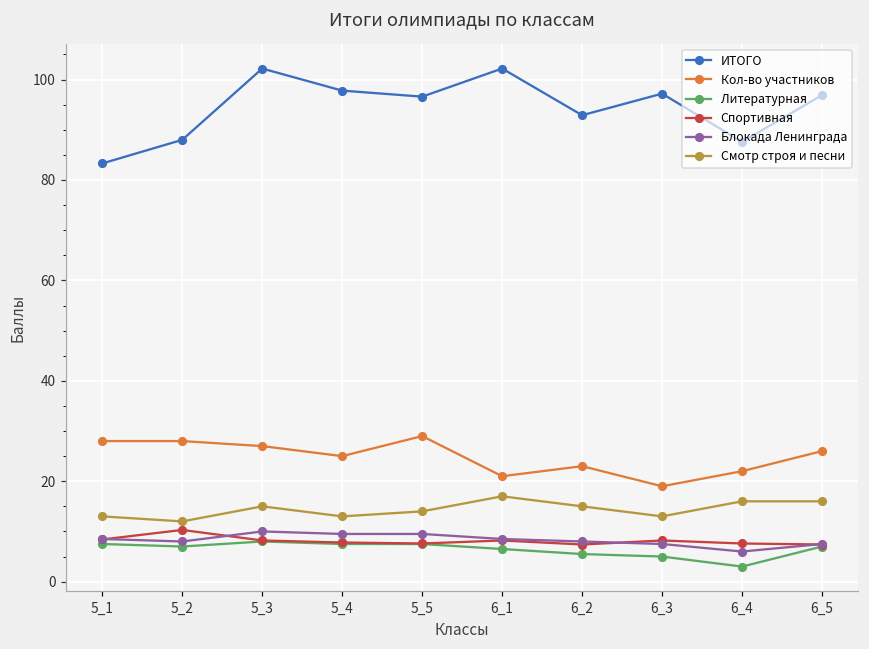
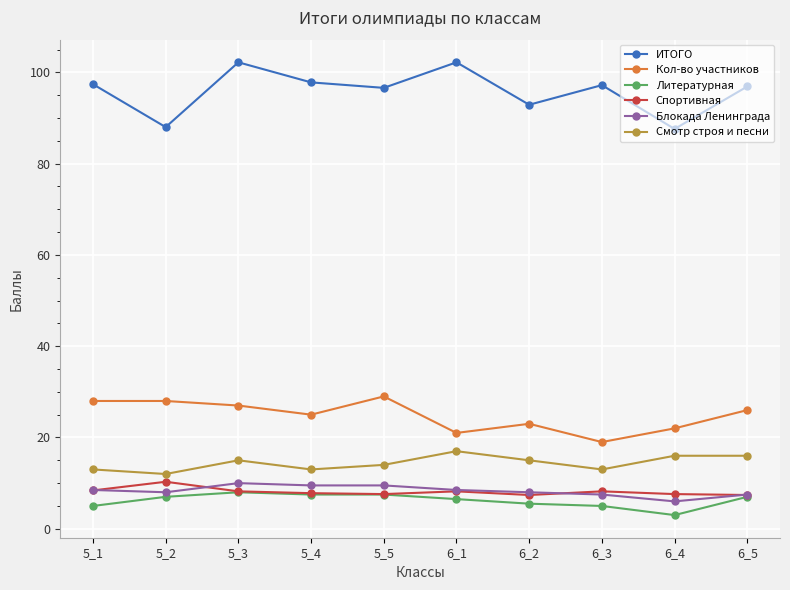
ИТОГО, 5_1: 83 -> 97
Литературная, 5_1: 8 -> 5
